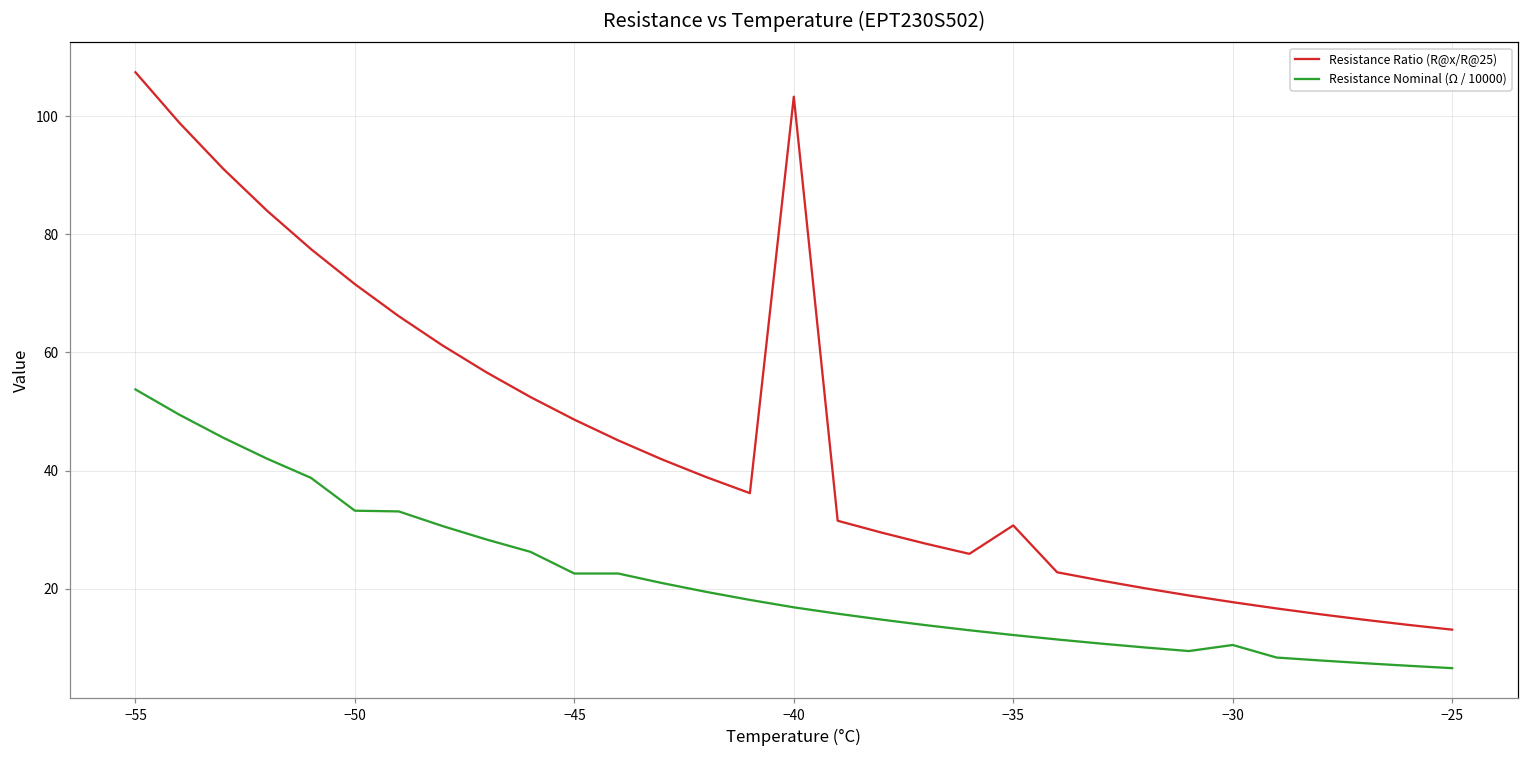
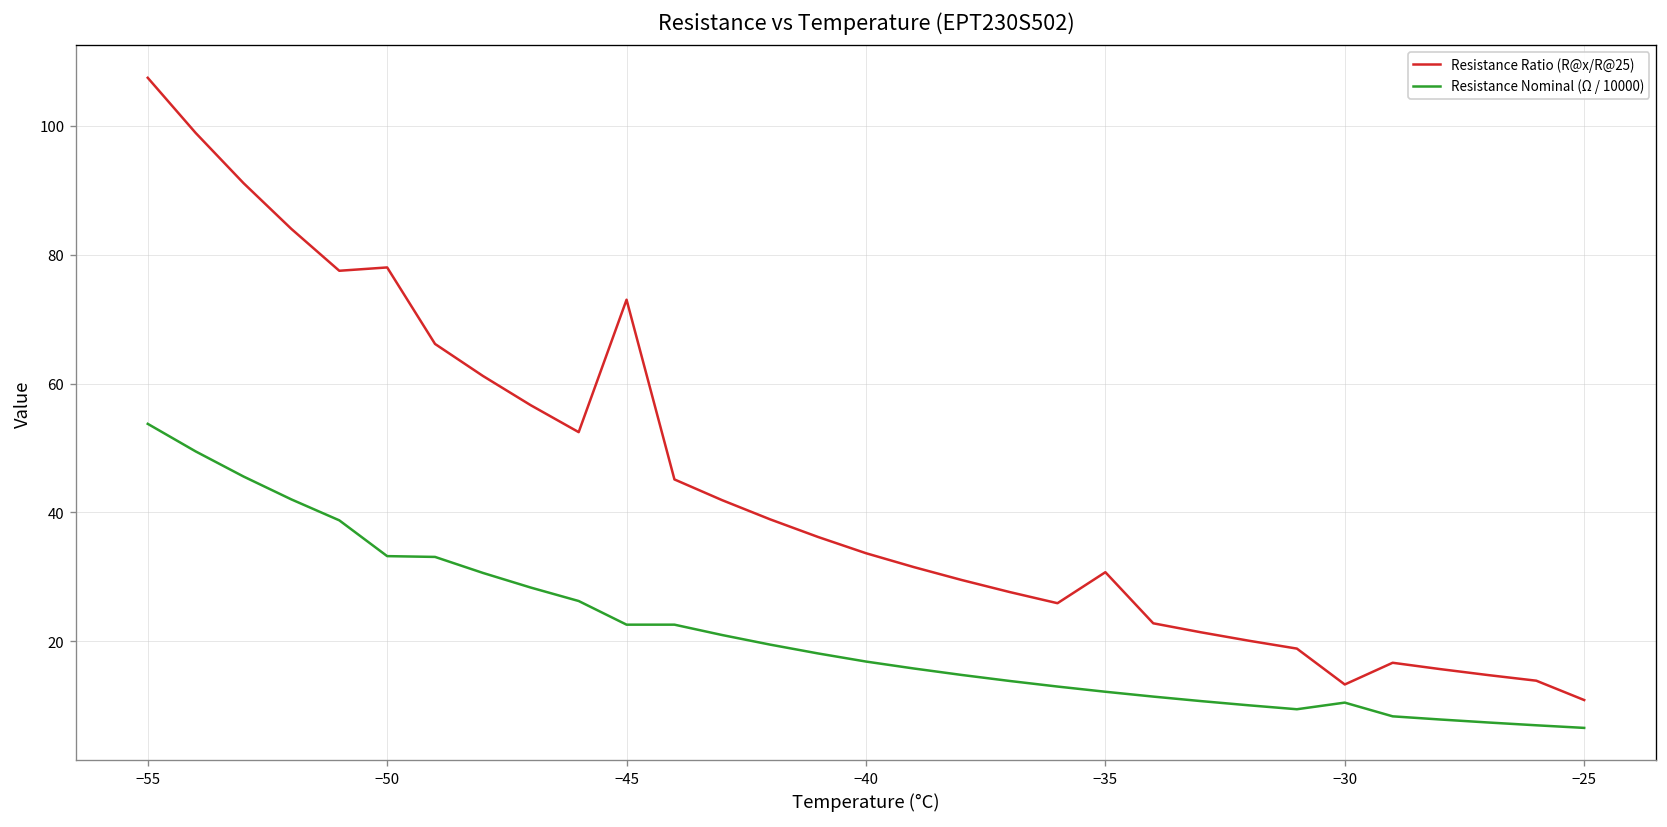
Resistance Ratio (R@x/R@25), −50: 72 -> 78
Resistance Ratio (R@x/R@25), −45: 49 -> 73
Resistance Ratio (R@x/R@25), −40: 103 -> 34
Resistance Ratio (R@x/R@25), −30: 18 -> 13
Resistance Ratio (R@x/R@25), −25: 13 -> 11
